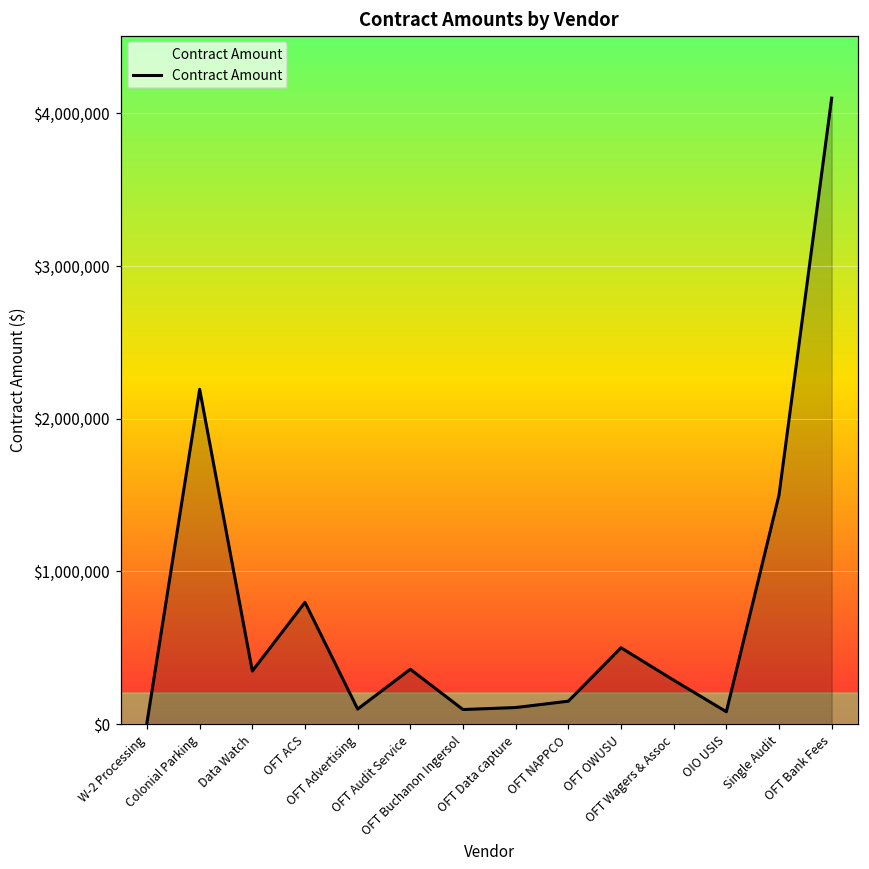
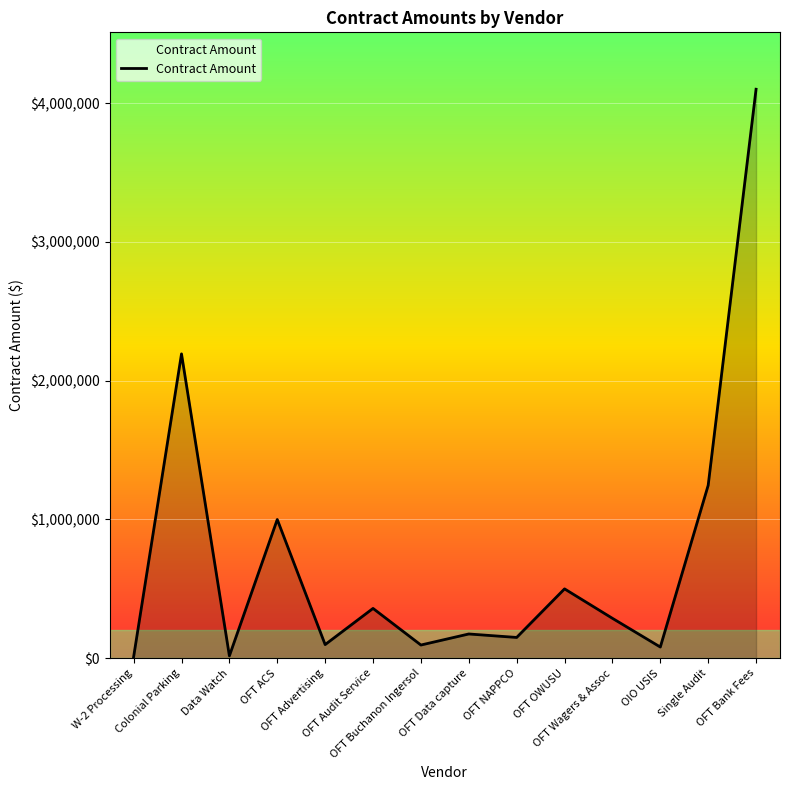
Data Watch: $350,000 -> $20,000
OFT ACS: $800,000 -> $1,000,000
OFT Data capture: $110,000 -> $180,000
Single Audit: $1,500,000 -> $1,250,000
